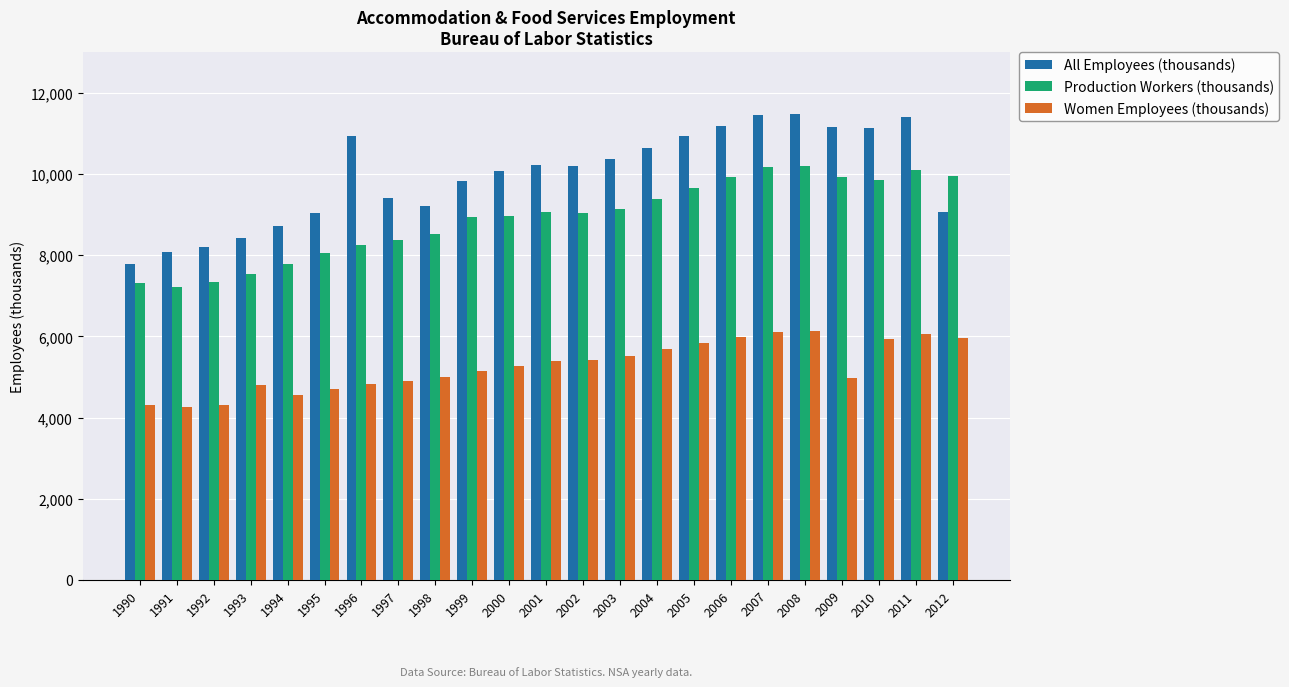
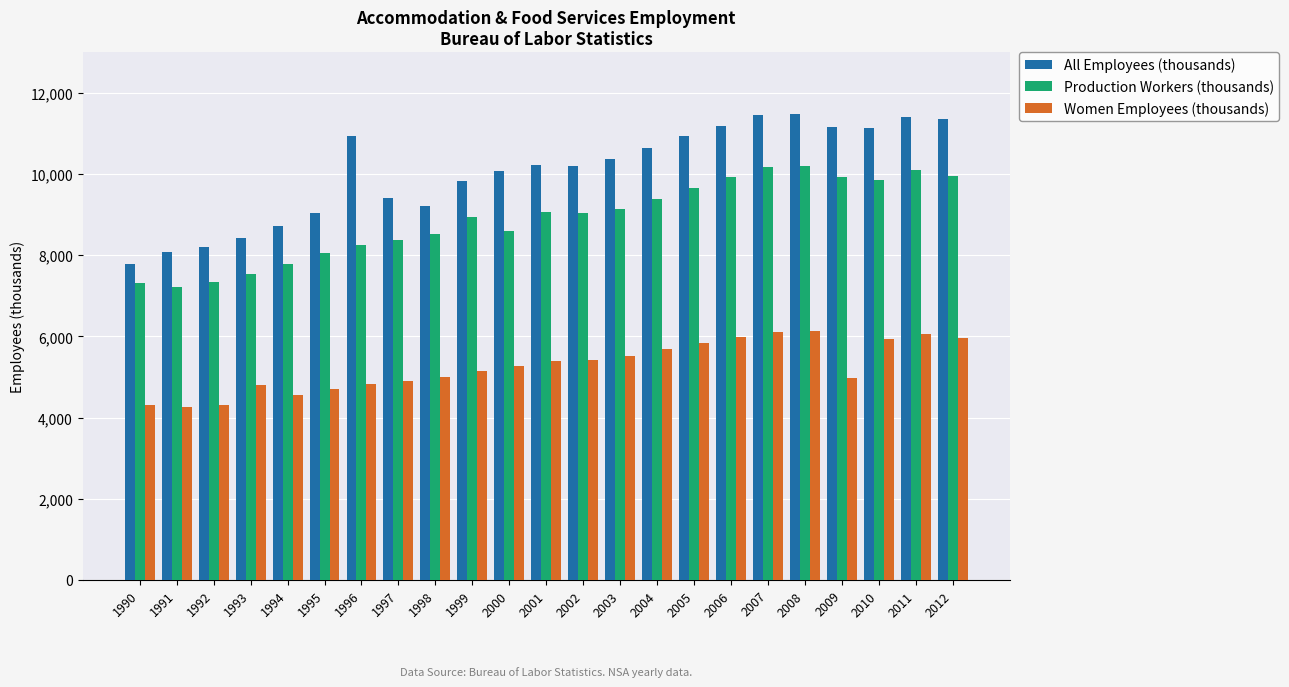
Production Workers (thousands), 2000: 9,000 -> 8,600
All Employees (thousands), 2012: 9,100 -> 11,400
